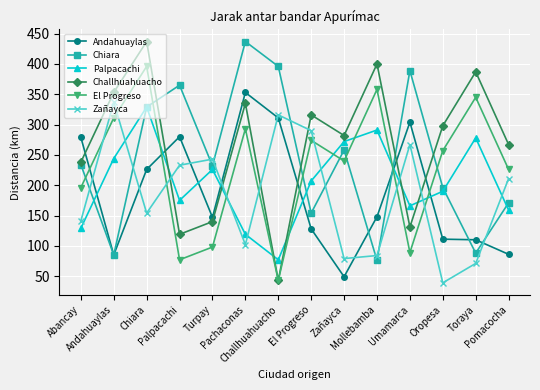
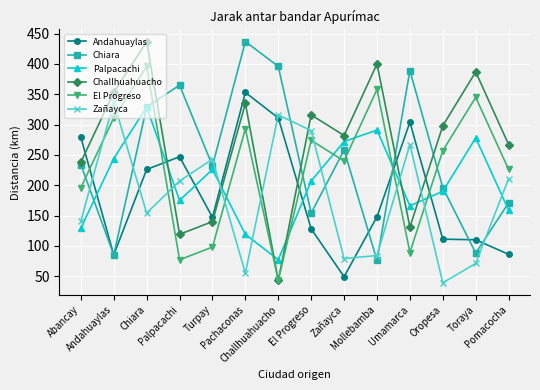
Andahuaylas, Palpacachi: 280 -> 250
Zañayca, Palpacachi: 230 -> 210
Zañayca, Pachaconas: 100 -> 60
